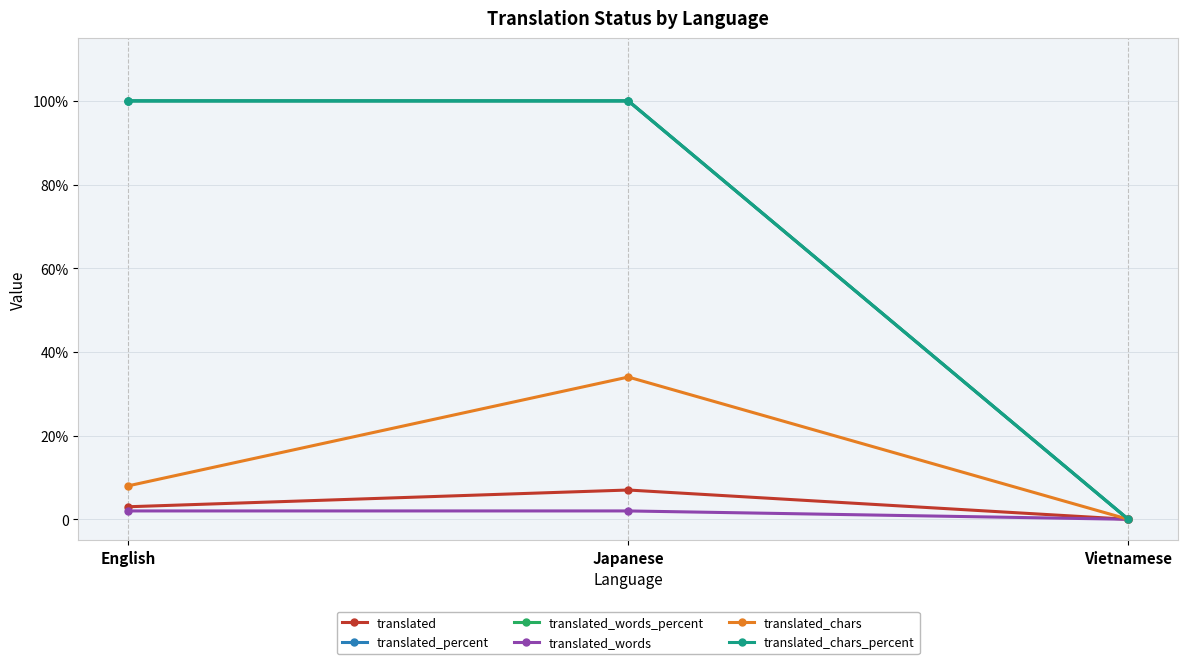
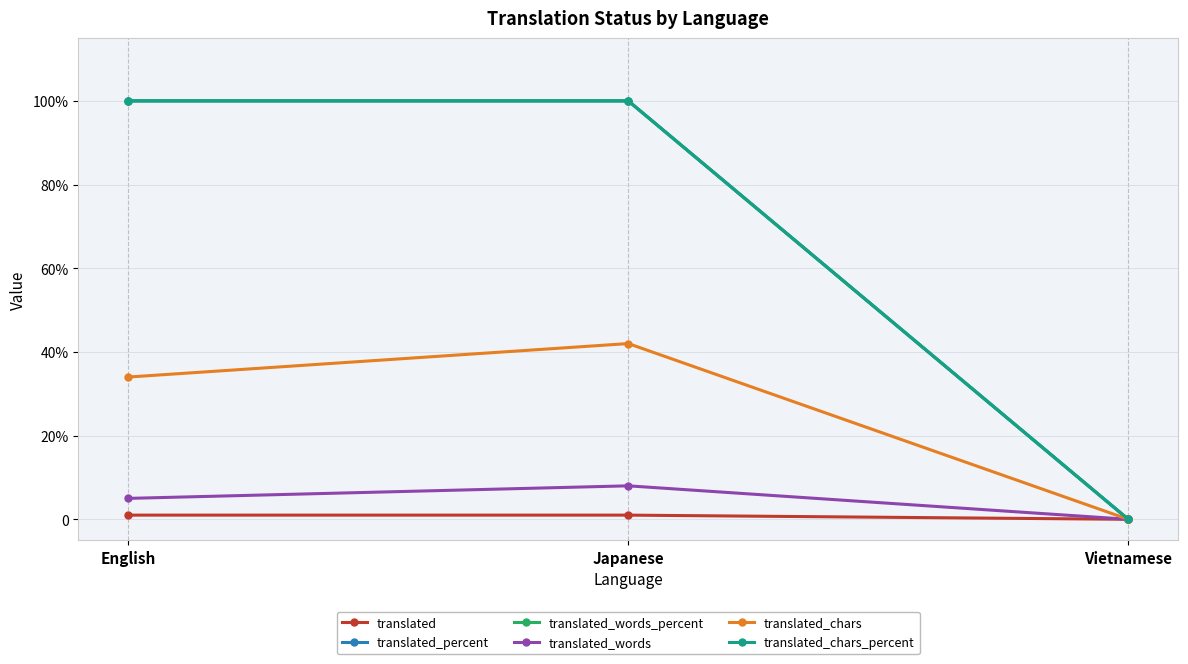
translated, English: 3% -> 1%
translated_words, English: 2% -> 5%
translated_chars, English: 8% -> 34%
translated, Japanese: 7% -> 1%
translated_words, Japanese: 2% -> 8%
translated_chars, Japanese: 34% -> 42%
